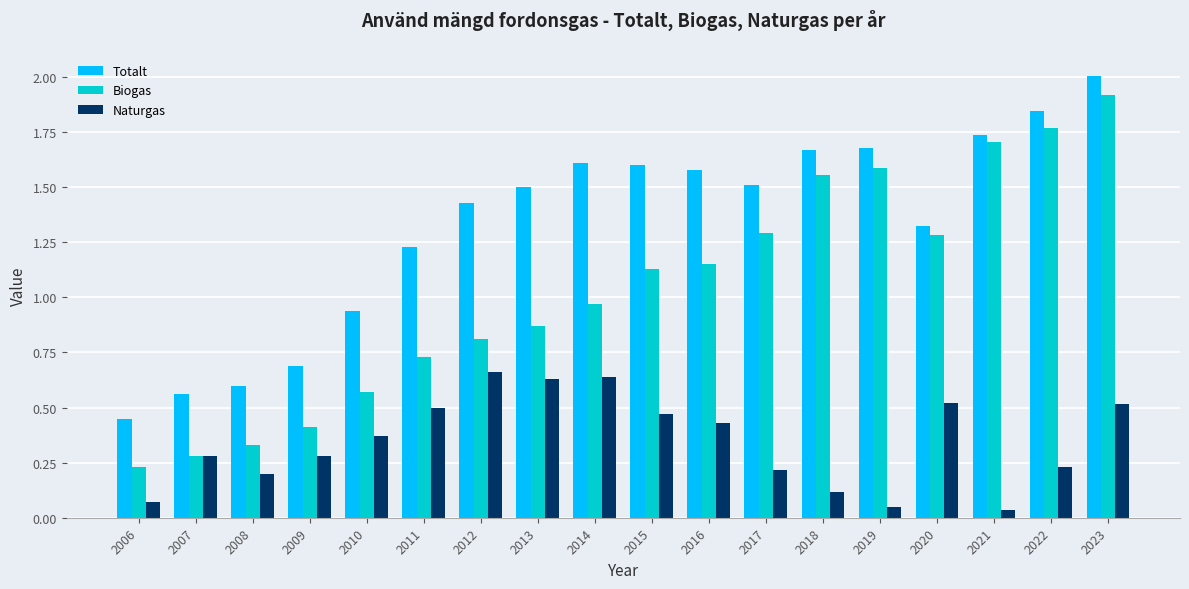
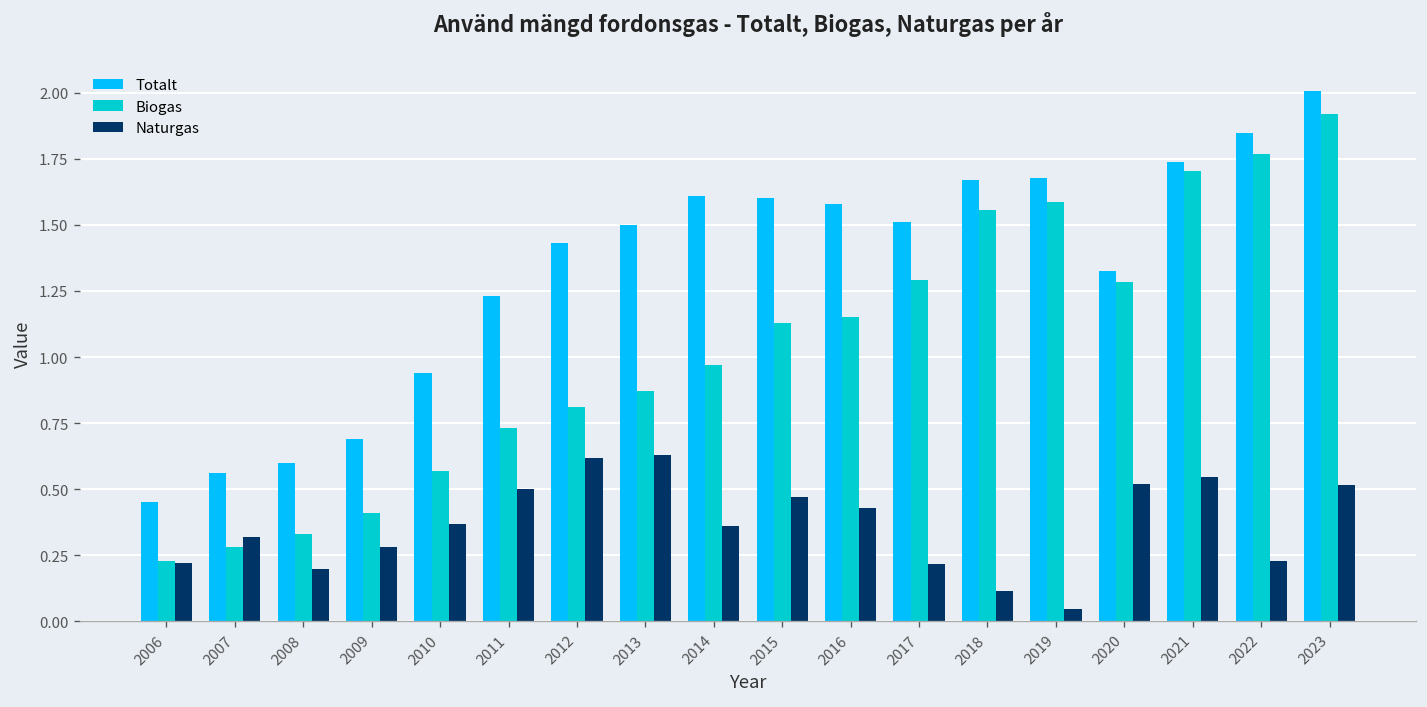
Naturgas, 2006: 0.07 -> 0.22
Naturgas, 2007: 0.28 -> 0.32
Naturgas, 2012: 0.66 -> 0.62
Naturgas, 2014: 0.64 -> 0.36
Naturgas, 2021: 0.03 -> 0.55
